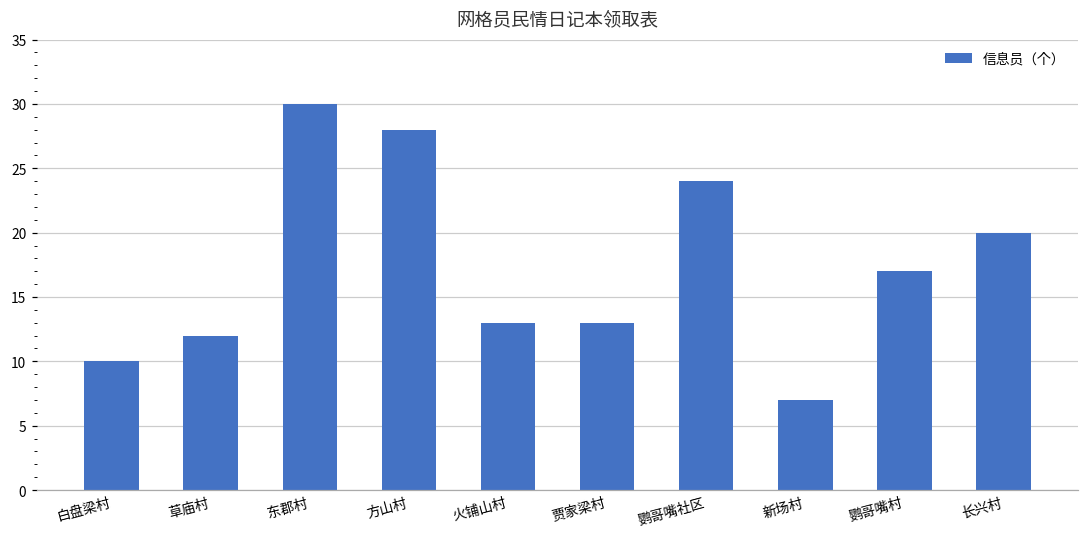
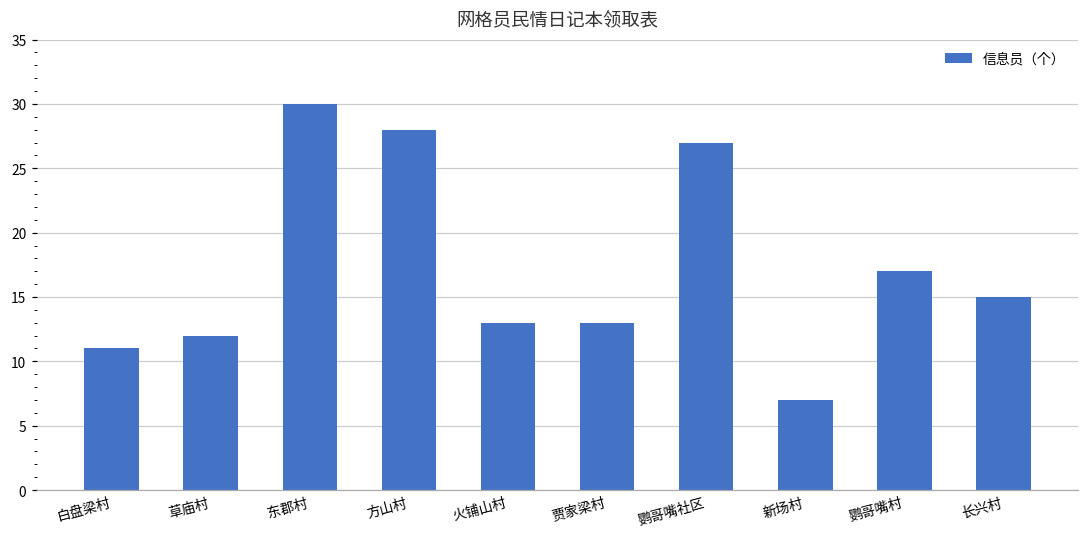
白盘梁村: 10 -> 11
鹦哥嘴社区: 24 -> 27
长兴村: 20 -> 15
